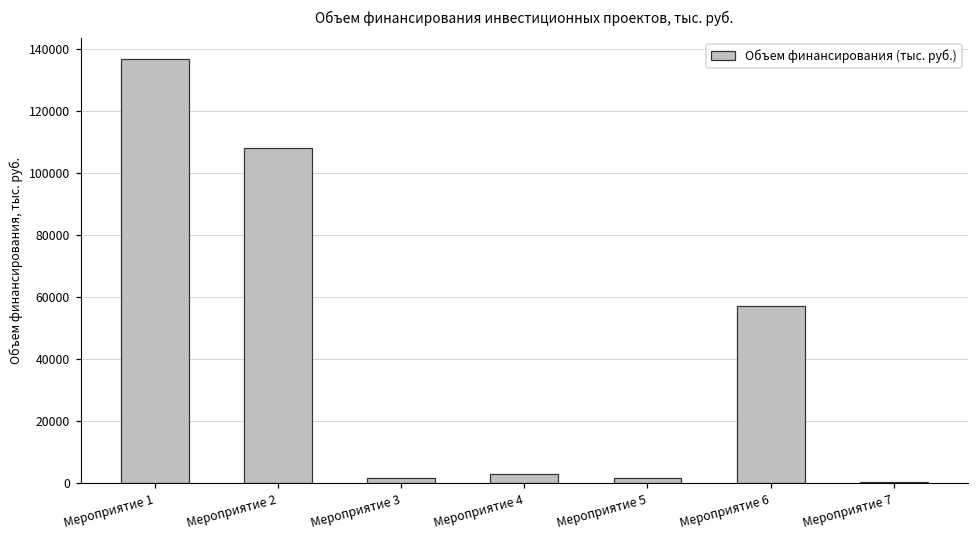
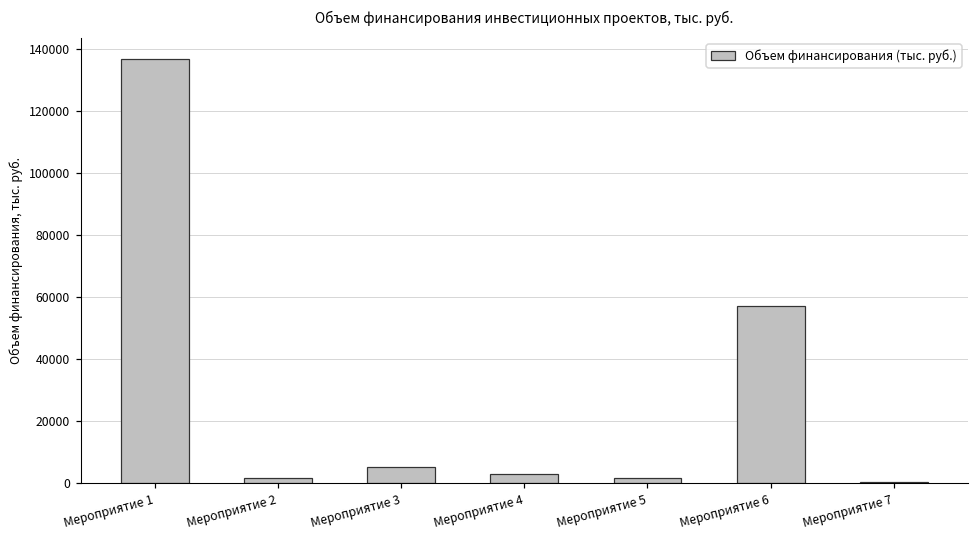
Мероприятие 2: 108000 -> 2000
Мероприятие 3: 1000 -> 5000
